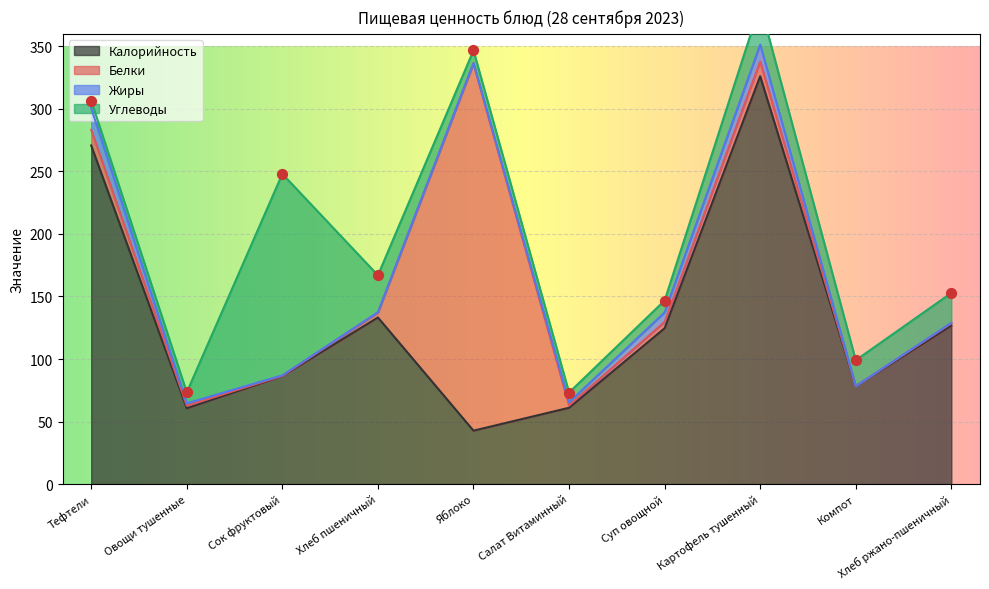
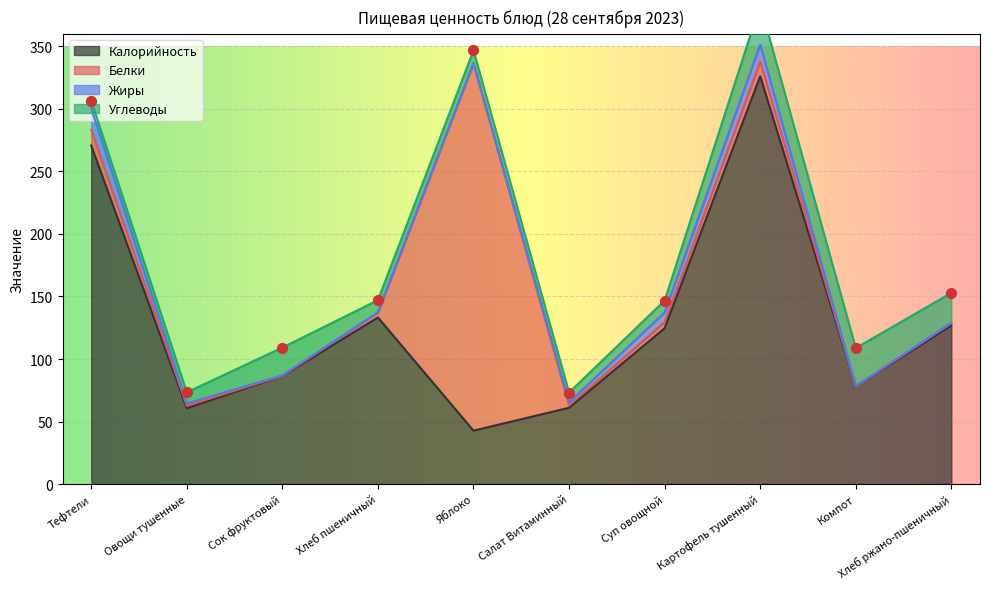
Углеводы, Сок фруктовый: 161 -> 22
Углеводы, Хлеб пшеничный: 30 -> 10
Углеводы, Компот: 21 -> 30
